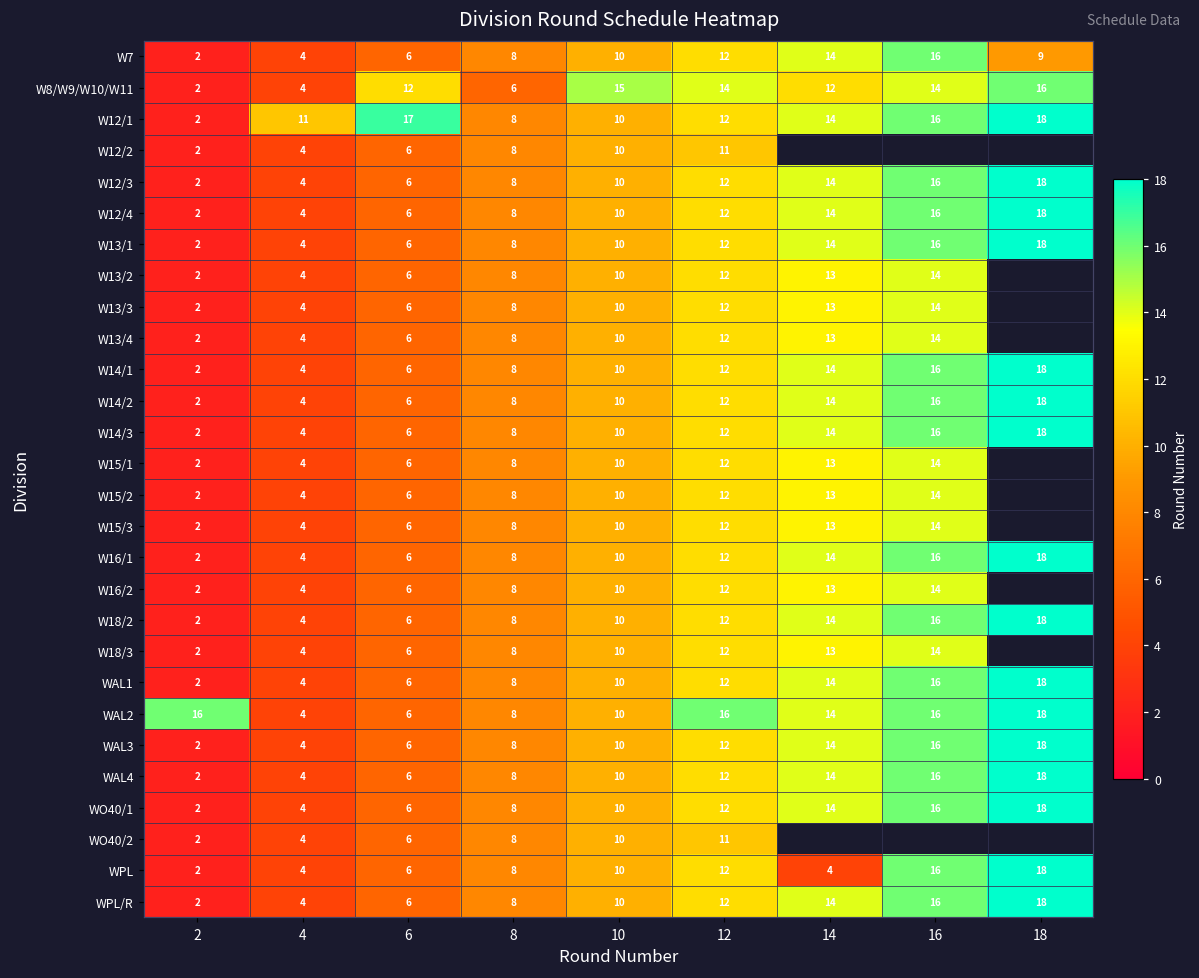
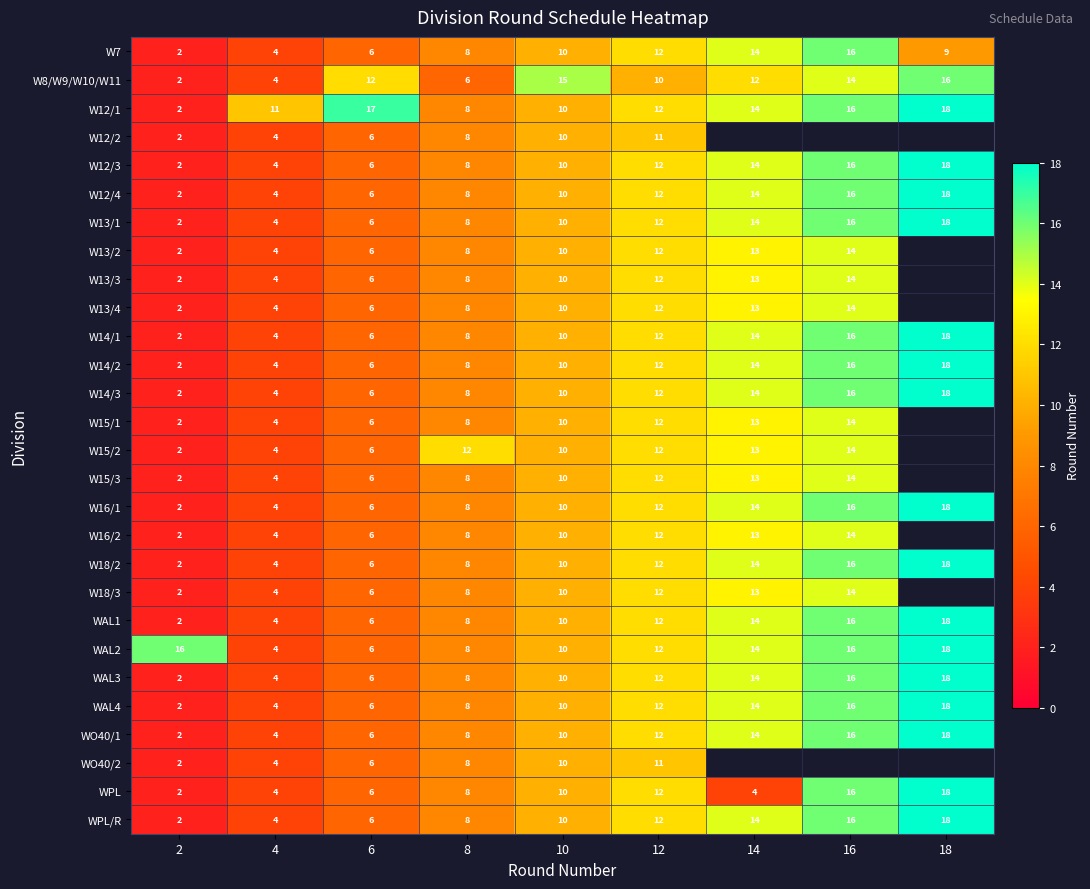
W8/W9/W10/W11, 12: 14 -> 10
W15/2, 8: 8 -> 12
WAL2, 12: 16 -> 12
